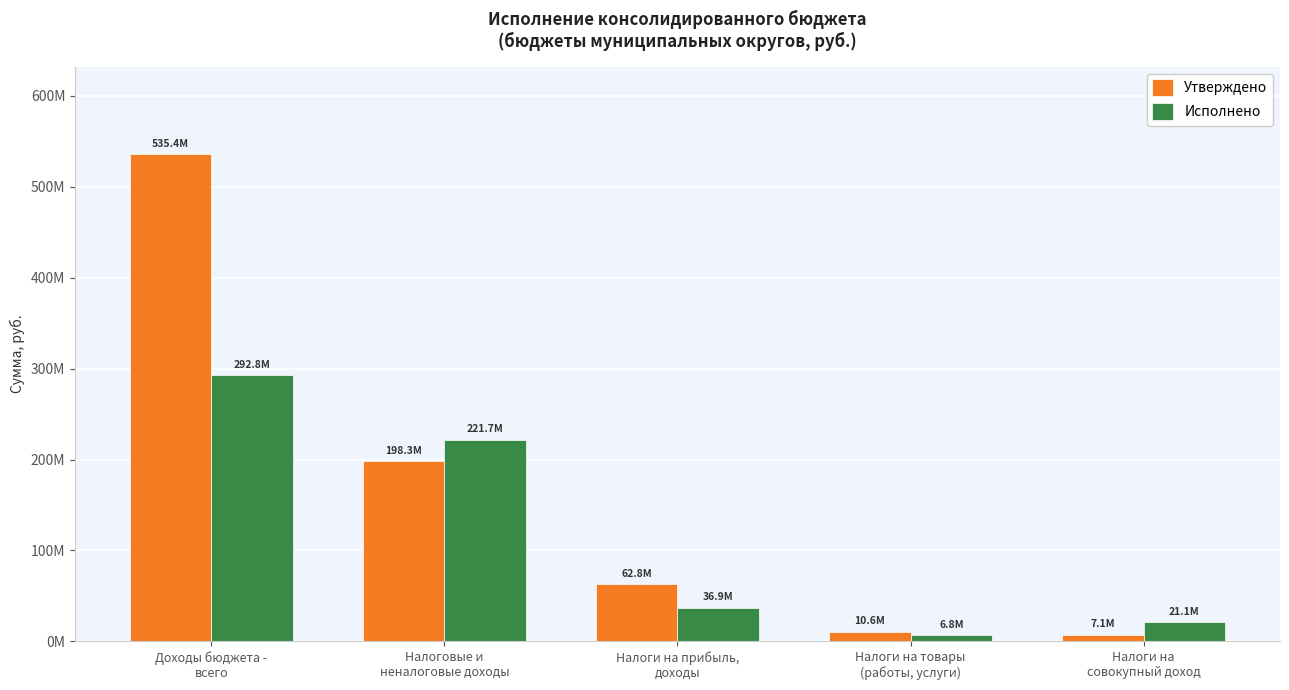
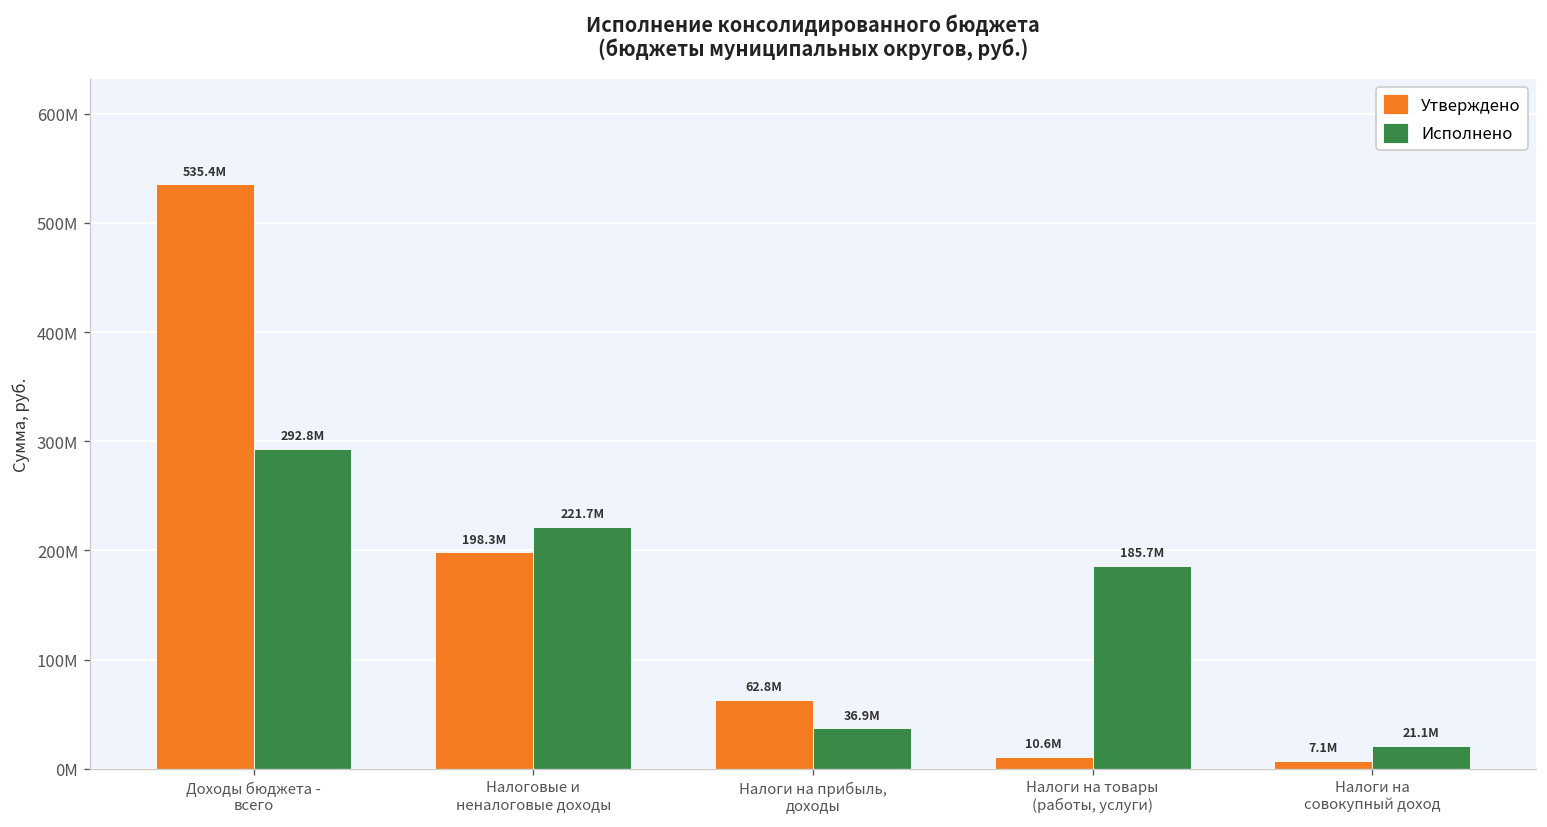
Исполнено, Налоги на товары (работы, услуги): 6.8M -> 185.7M
